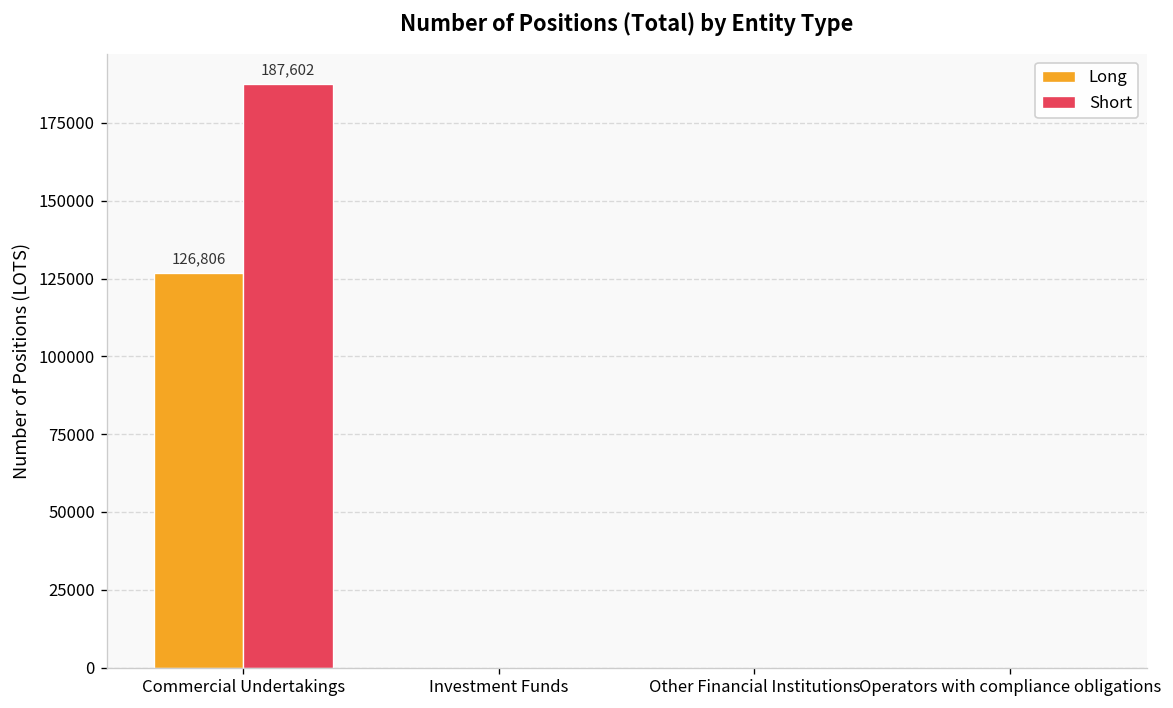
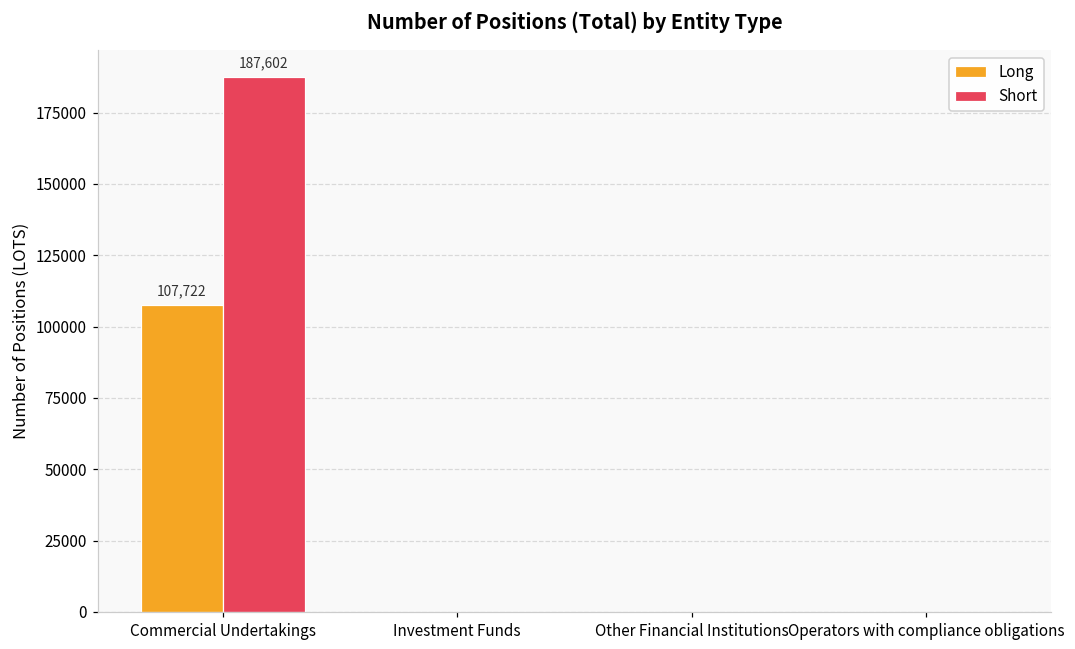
Long, Commercial Undertakings: 126,806 -> 107,722
